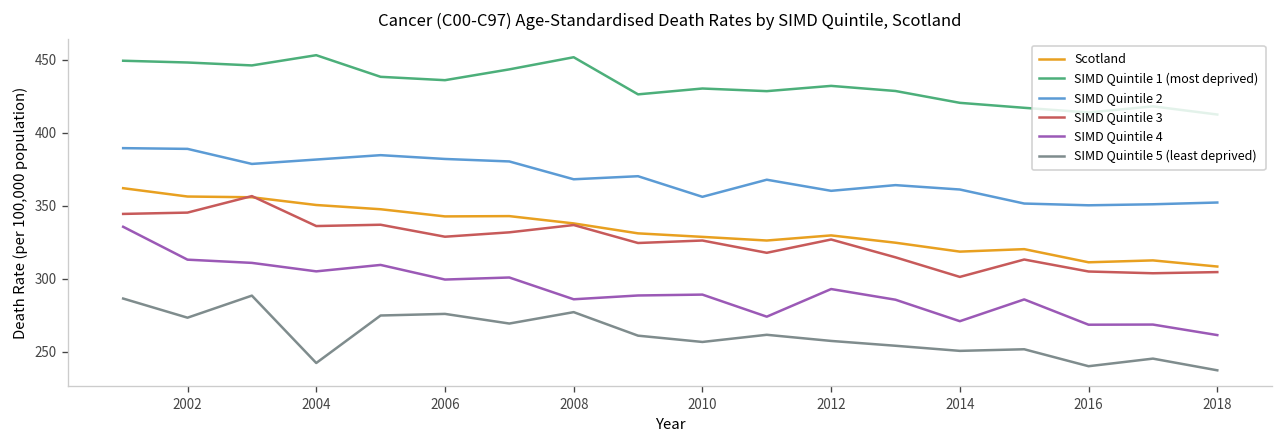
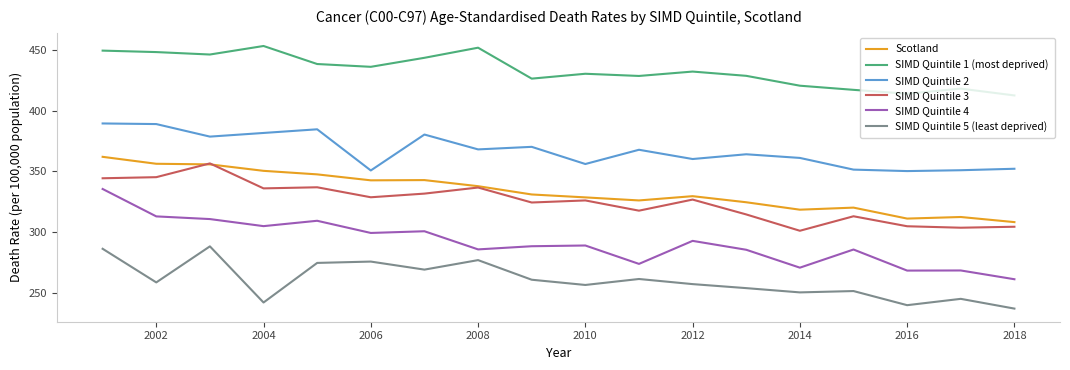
SIMD Quintile 5 (least deprived), 2002: 273 -> 259
SIMD Quintile 2, 2006: 382 -> 351
